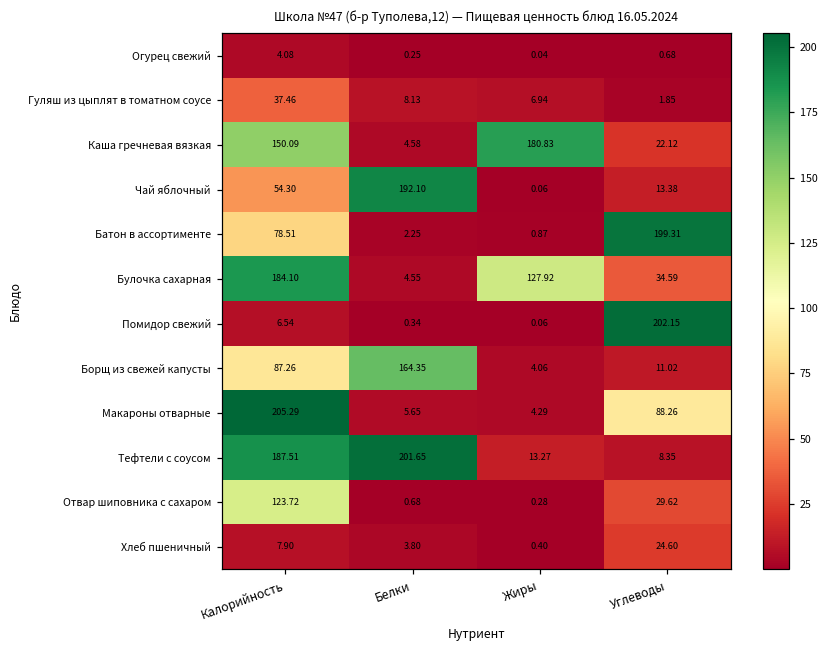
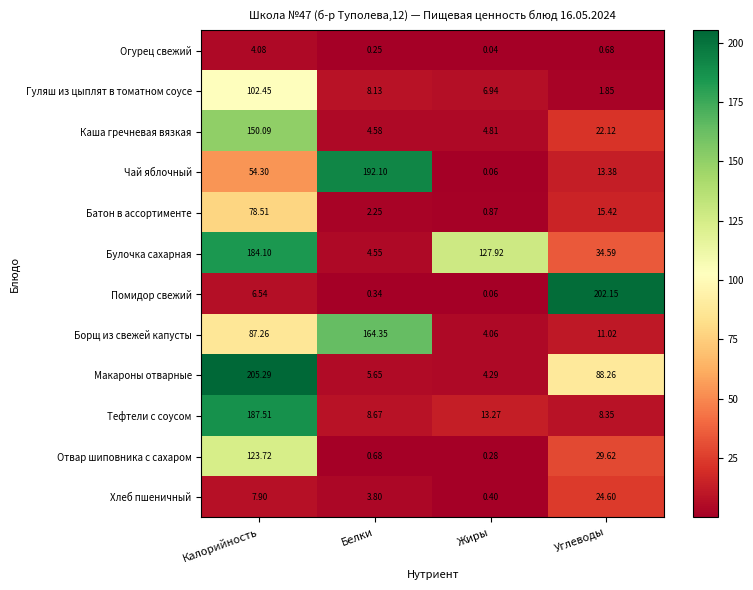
Гуляш из цыплят в томатном соусе, Калорийность: 37.46 -> 102.45
Каша гречневая вязкая, Жиры: 180.83 -> 4.81
Батон в ассортименте, Углеводы: 199.31 -> 15.42
Тефтели с соусом, Белки: 201.65 -> 8.67
